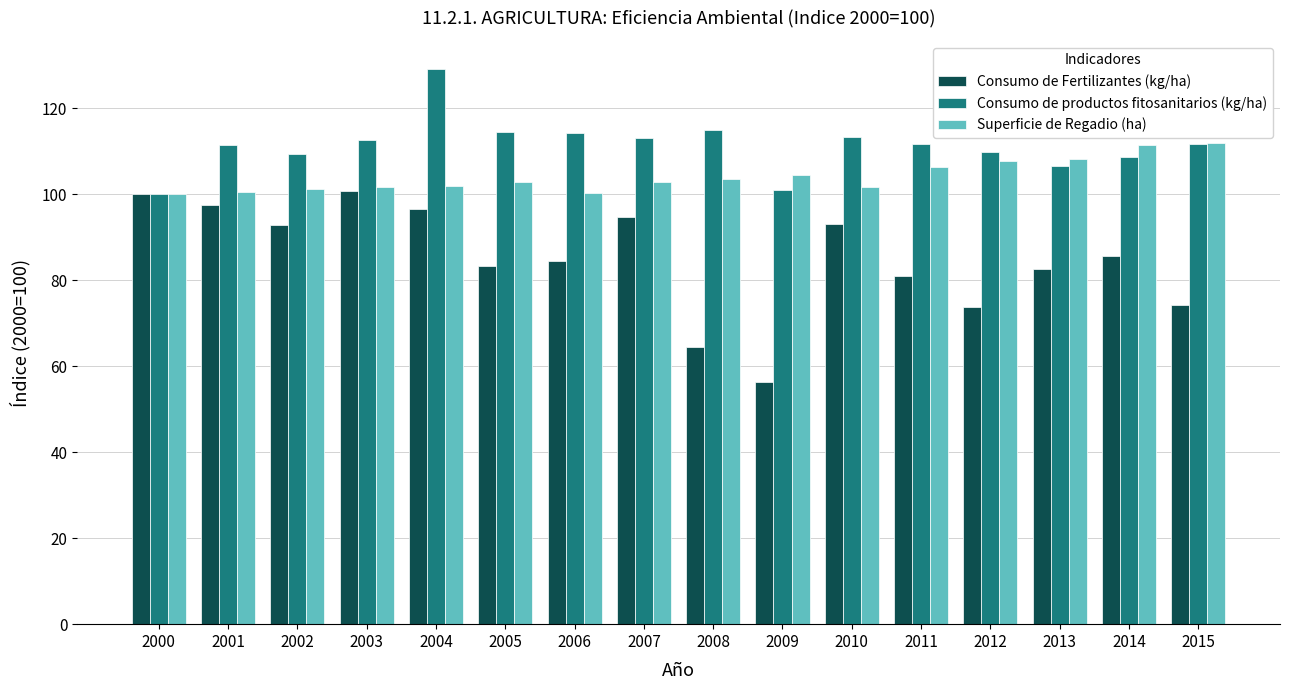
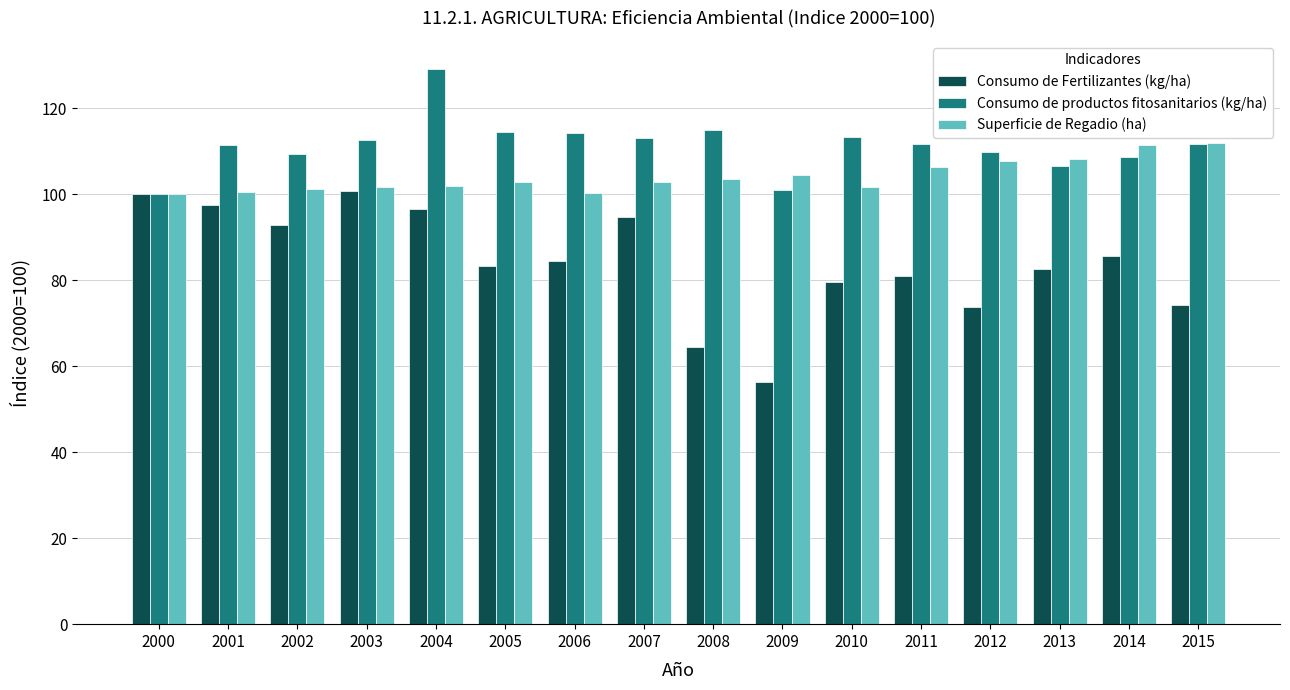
Consumo de Fertilizantes (kg/ha), 2010: 93 -> 80
